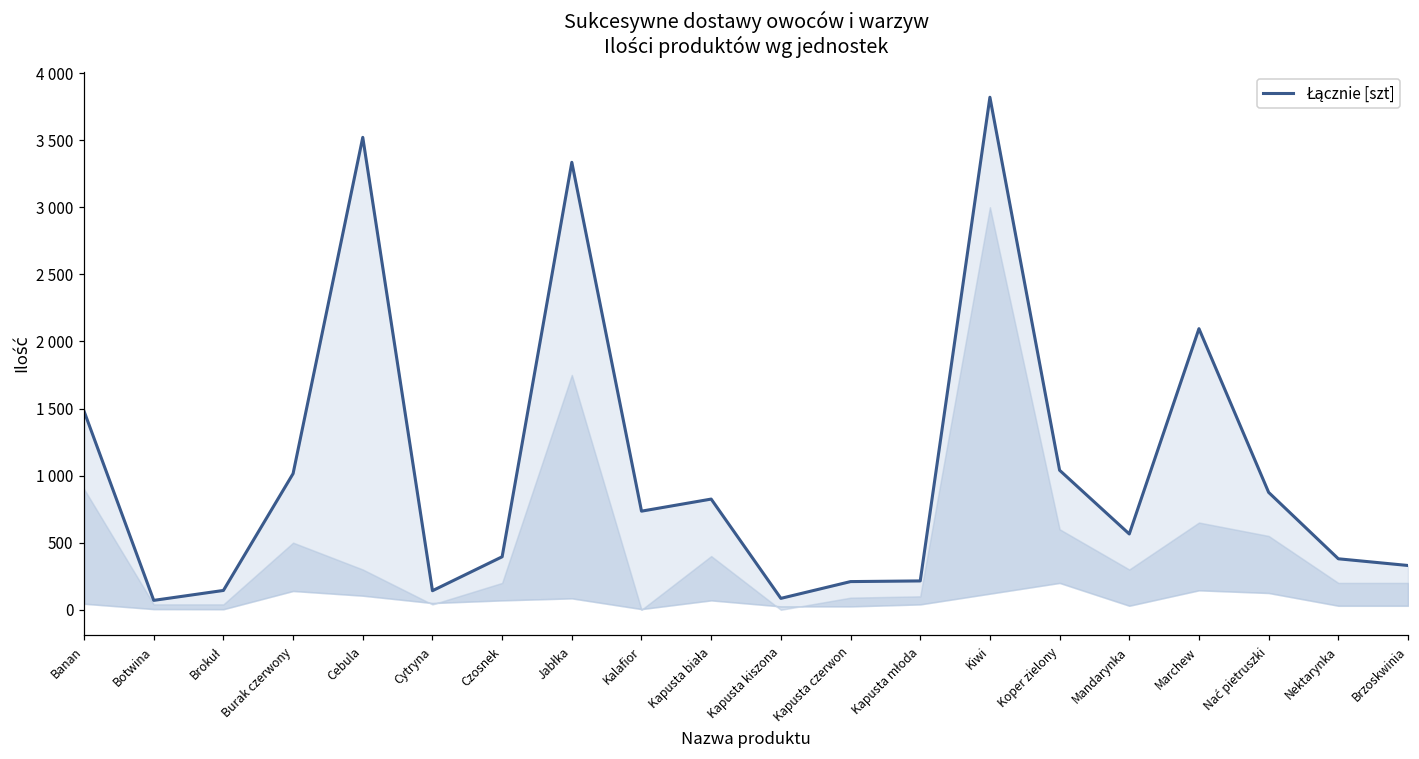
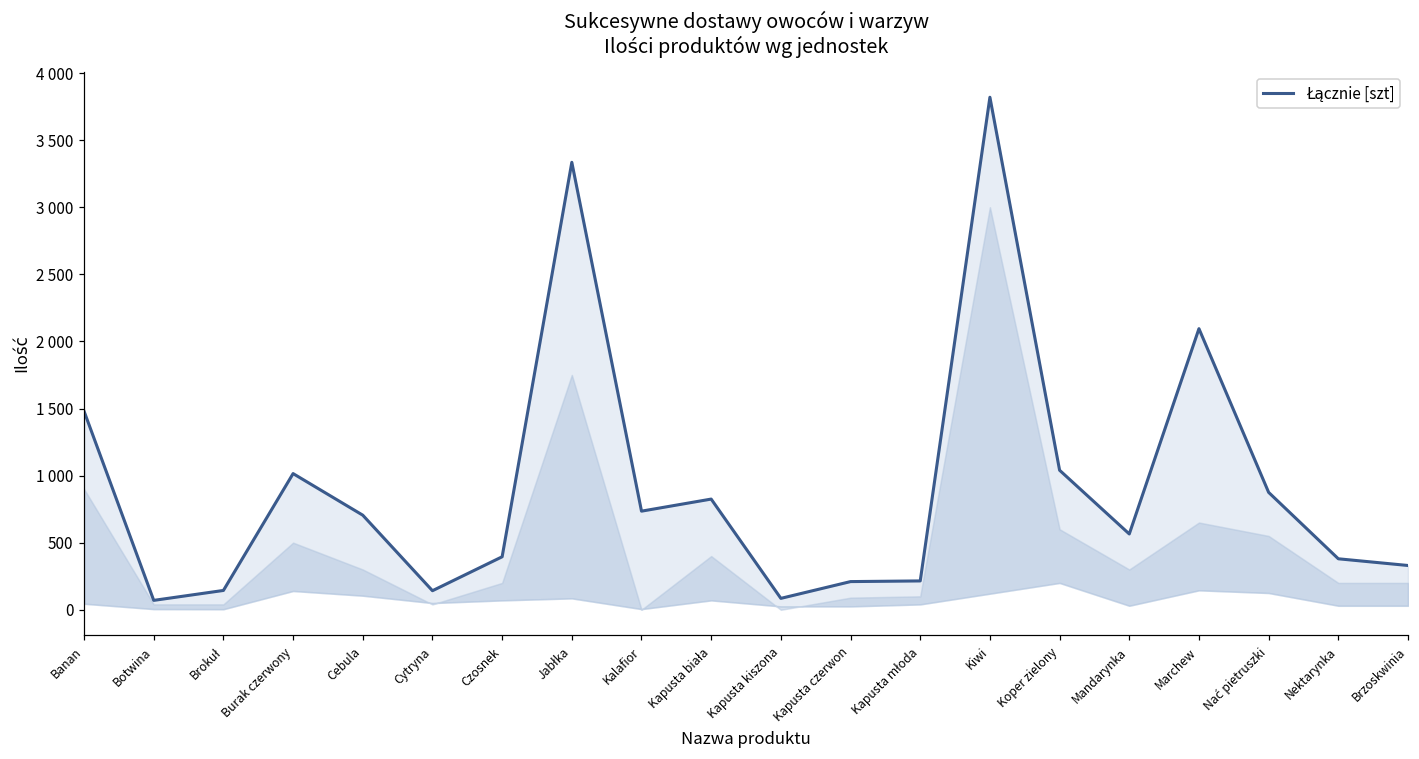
Łącznie [szt], Cebula: 3520 -> 710
